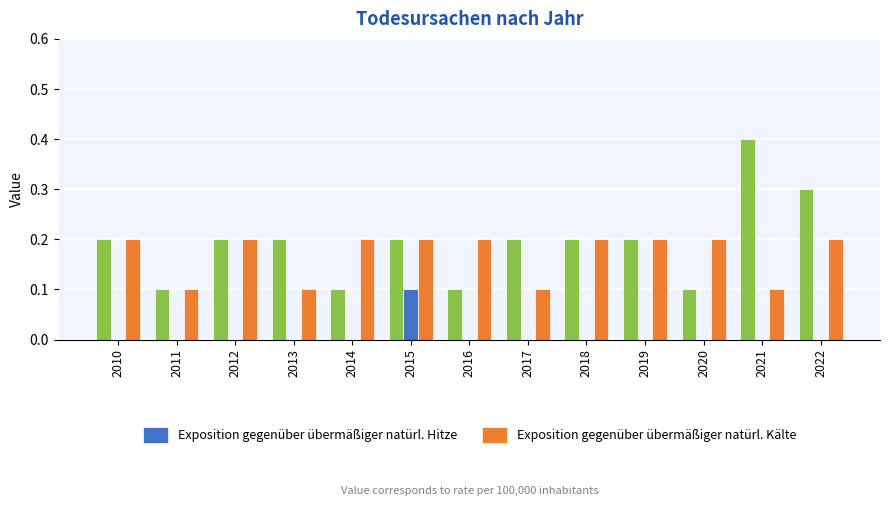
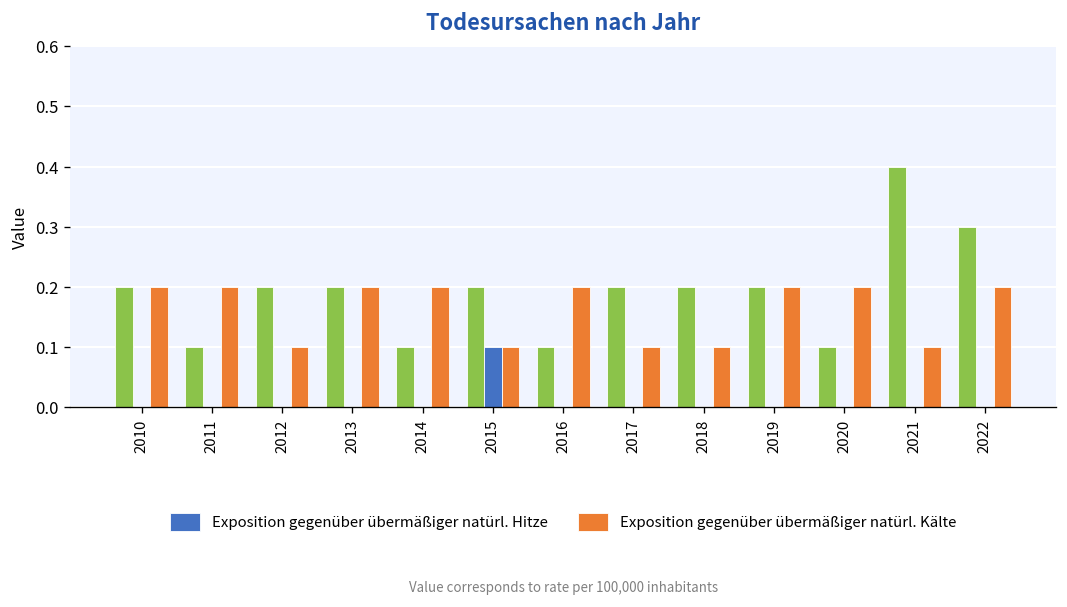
Exposition gegenüber übermäßiger natürl. Kälte, 2011: 0.1 -> 0.2
Exposition gegenüber übermäßiger natürl. Kälte, 2012: 0.2 -> 0.1
Exposition gegenüber übermäßiger natürl. Kälte, 2013: 0.1 -> 0.2
Exposition gegenüber übermäßiger natürl. Kälte, 2015: 0.2 -> 0.1
Exposition gegenüber übermäßiger natürl. Kälte, 2018: 0.2 -> 0.1
